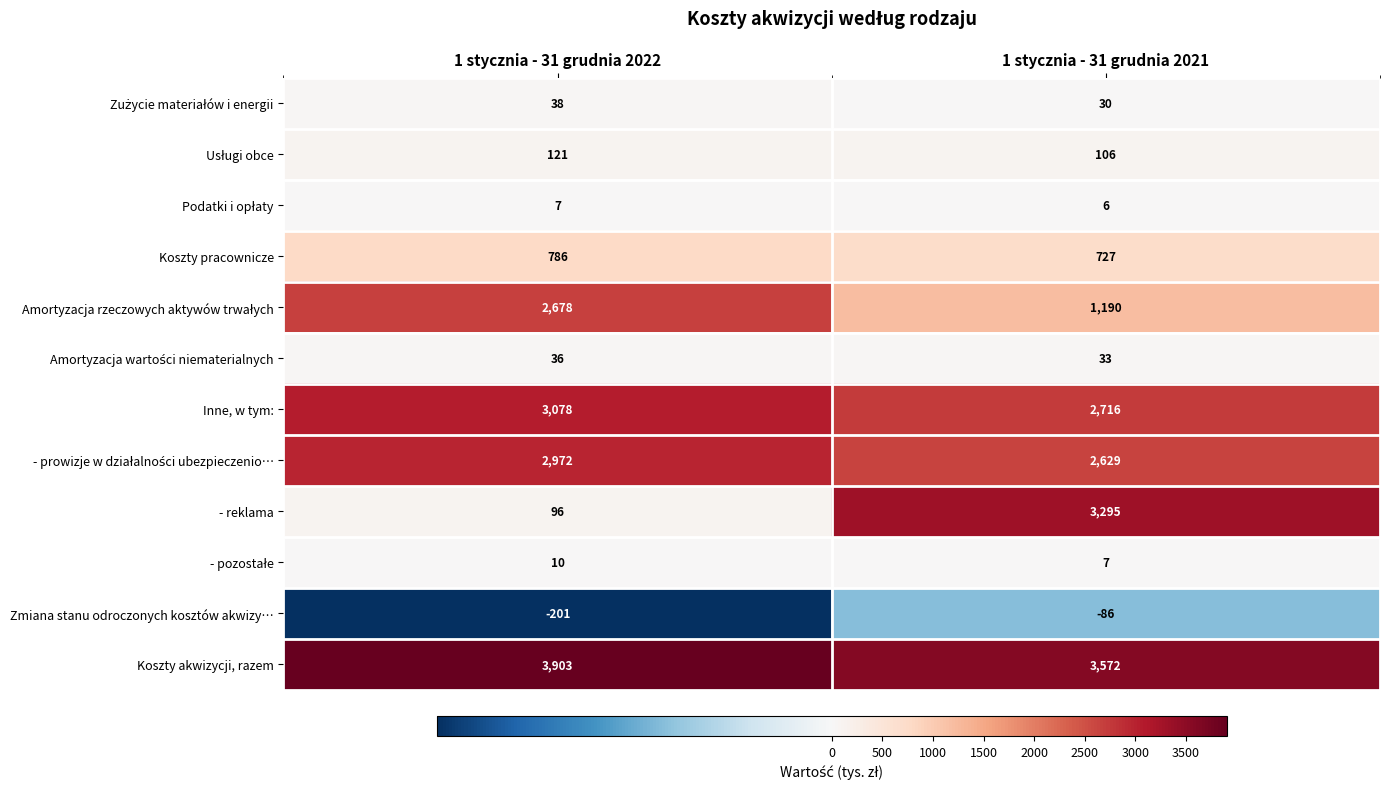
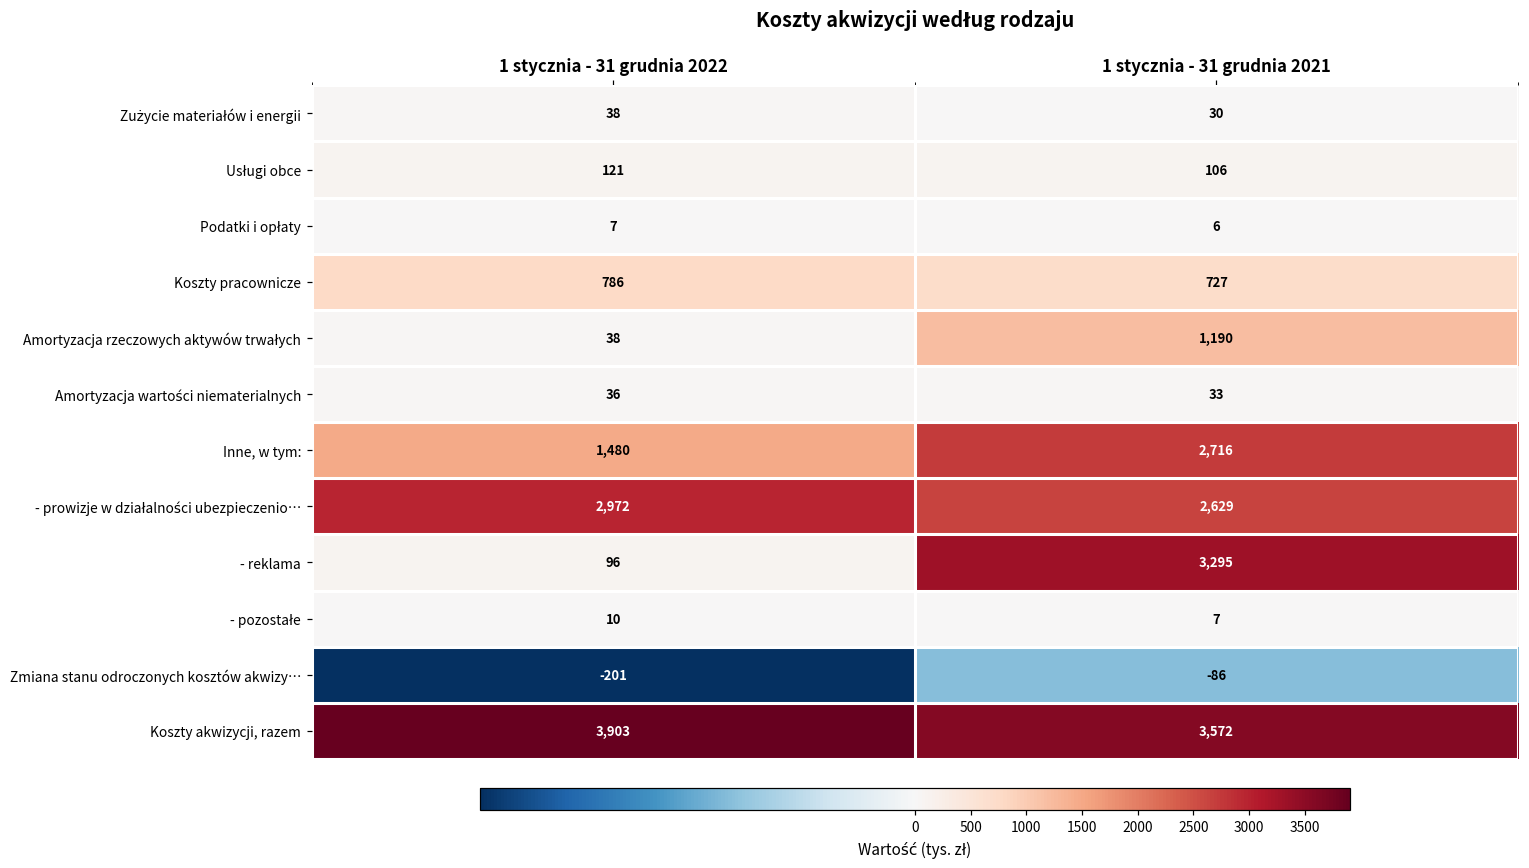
Amortyzacja rzeczowych aktywów trwałych, 1 stycznia - 31 grudnia 2022: 2,678 -> 38
Inne, w tym:, 1 stycznia - 31 grudnia 2022: 3,078 -> 1,480
